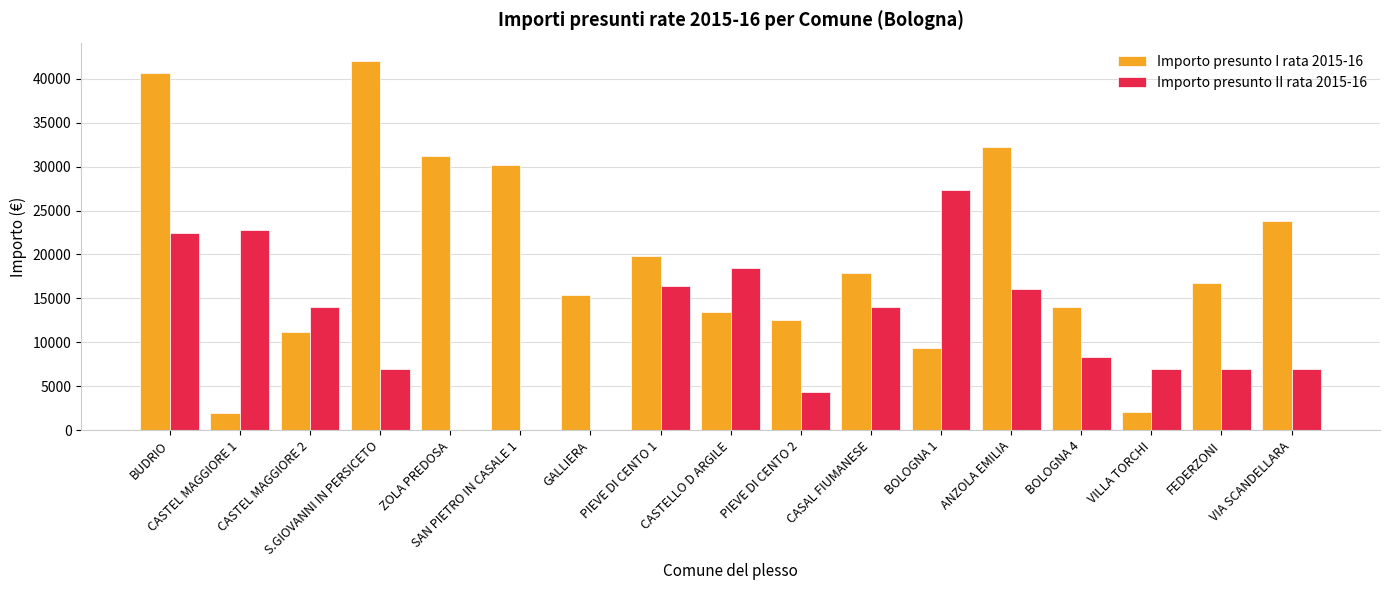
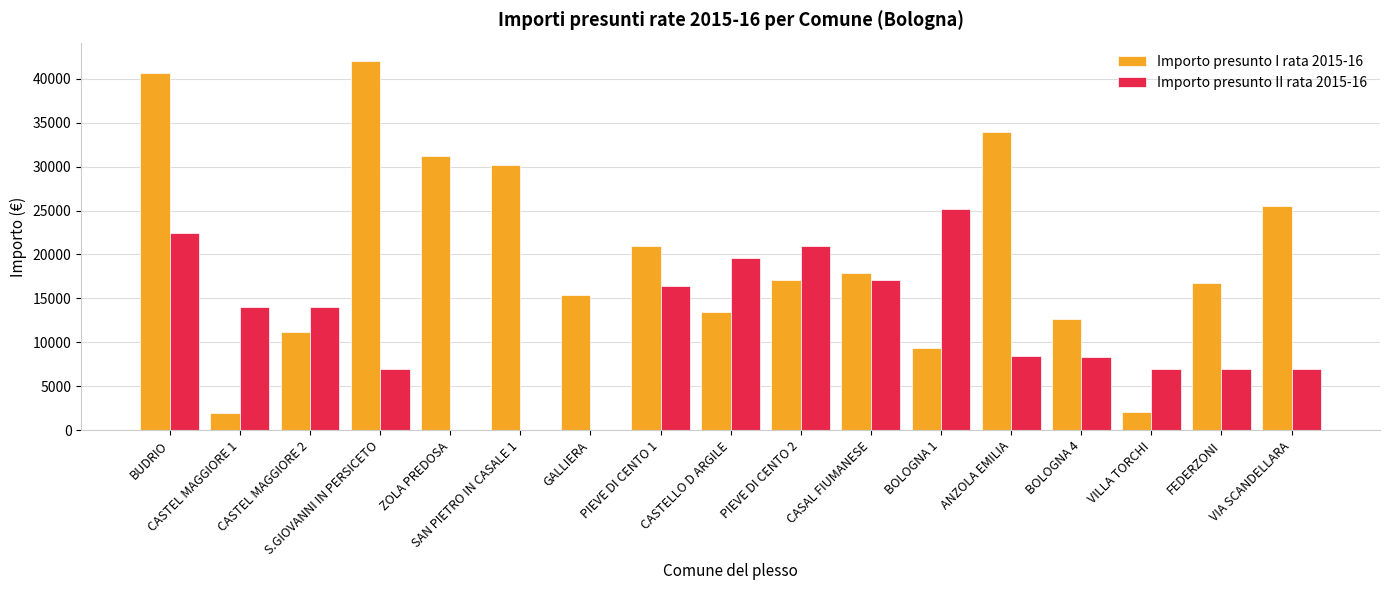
Importo presunto II rata 2015-16, CASTEL MAGGIORE 1: 23000 -> 14000
Importo presunto I rata 2015-16, PIEVE DI CENTO 1: 20000 -> 21000
Importo presunto II rata 2015-16, CASTELLO D ARGILE: 18000 -> 20000
Importo presunto I rata 2015-16, PIEVE DI CENTO 2: 13000 -> 17000
Importo presunto II rata 2015-16, PIEVE DI CENTO 2: 4000 -> 21000
Importo presunto II rata 2015-16, CASAL FIUMANESE: 14000 -> 17000
Importo presunto II rata 2015-16, BOLOGNA 1: 27000 -> 25000
Importo presunto I rata 2015-16, ANZOLA EMILIA: 32000 -> 34000
Importo presunto II rata 2015-16, ANZOLA EMILIA: 16000 -> 8000
Importo presunto I rata 2015-16, BOLOGNA 4: 14000 -> 13000
Importo presunto I rata 2015-16, VIA SCANDELLARA: 24000 -> 26000
